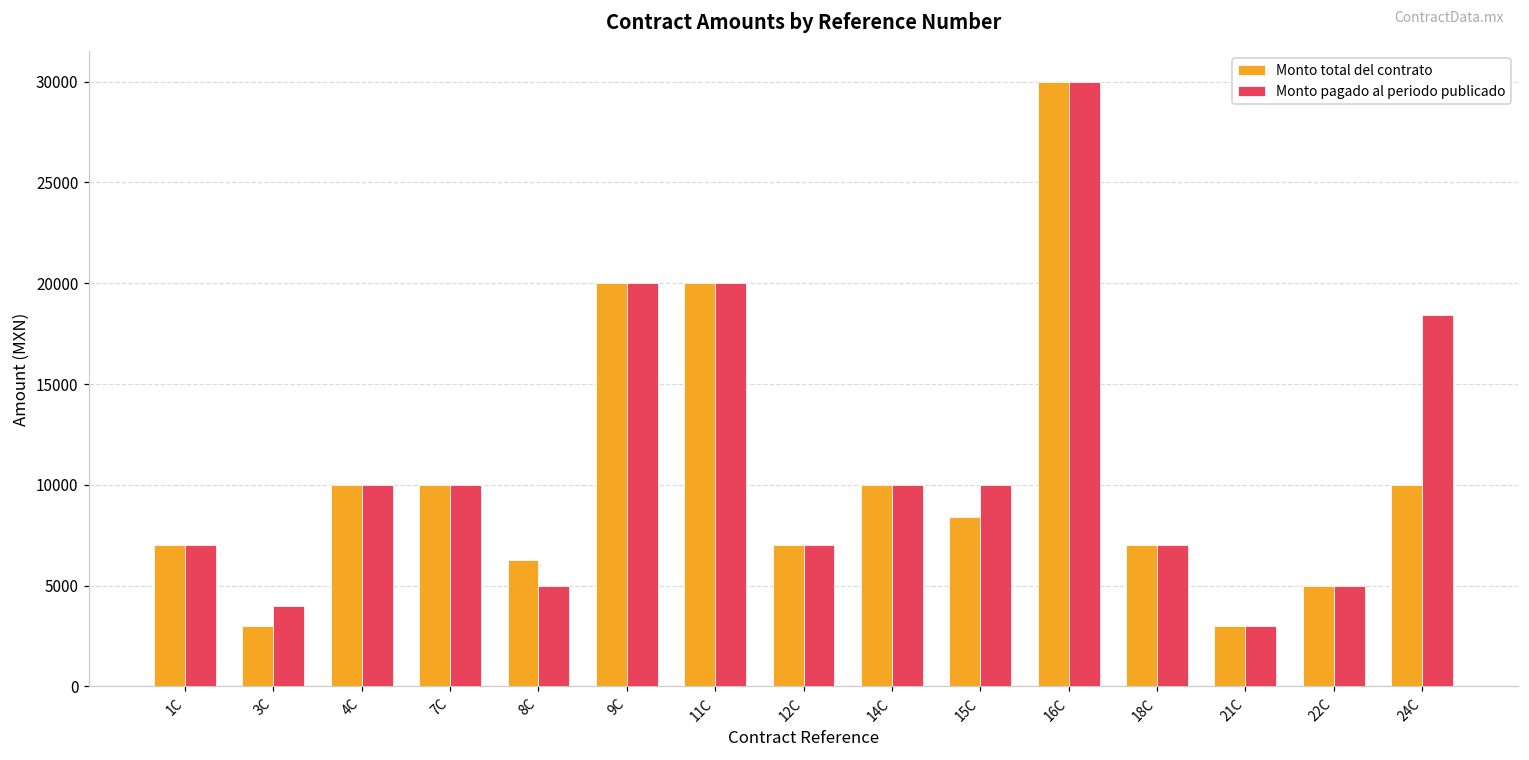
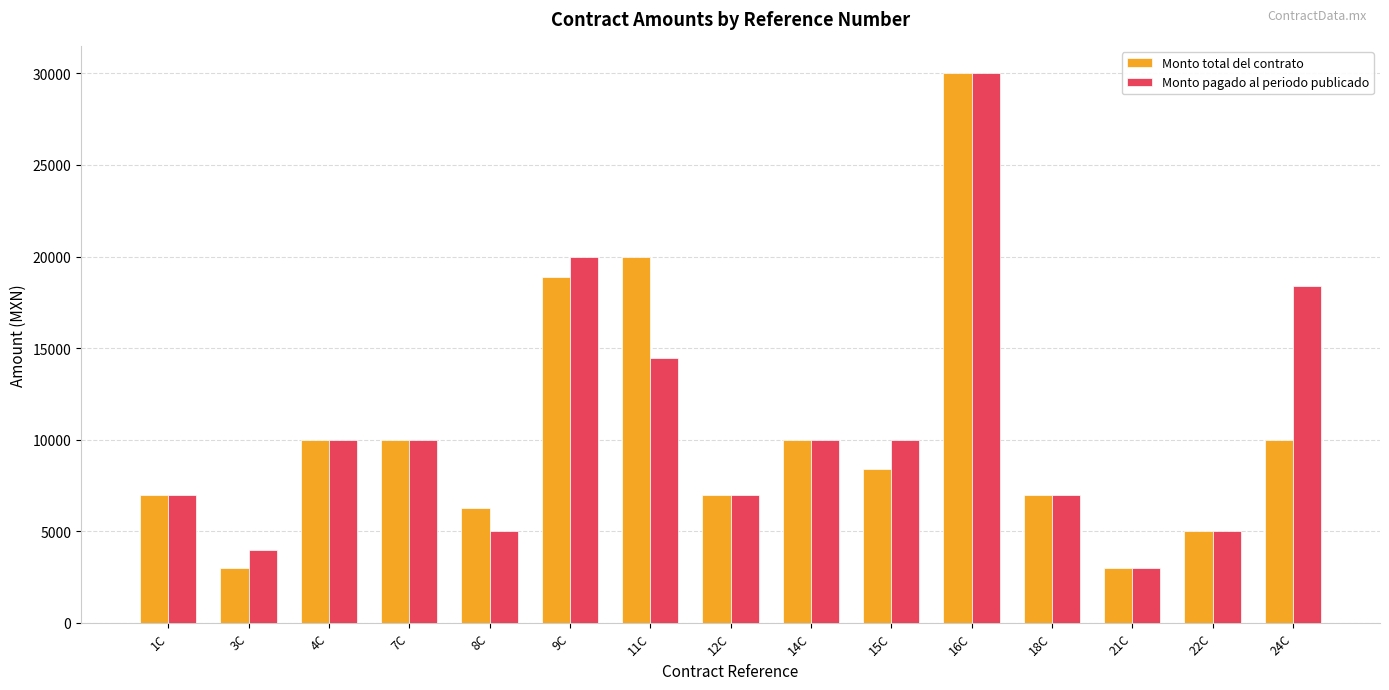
Monto total del contrato, 9C: 20000 -> 18900
Monto pagado al periodo publicado, 11C: 20000 -> 14500
